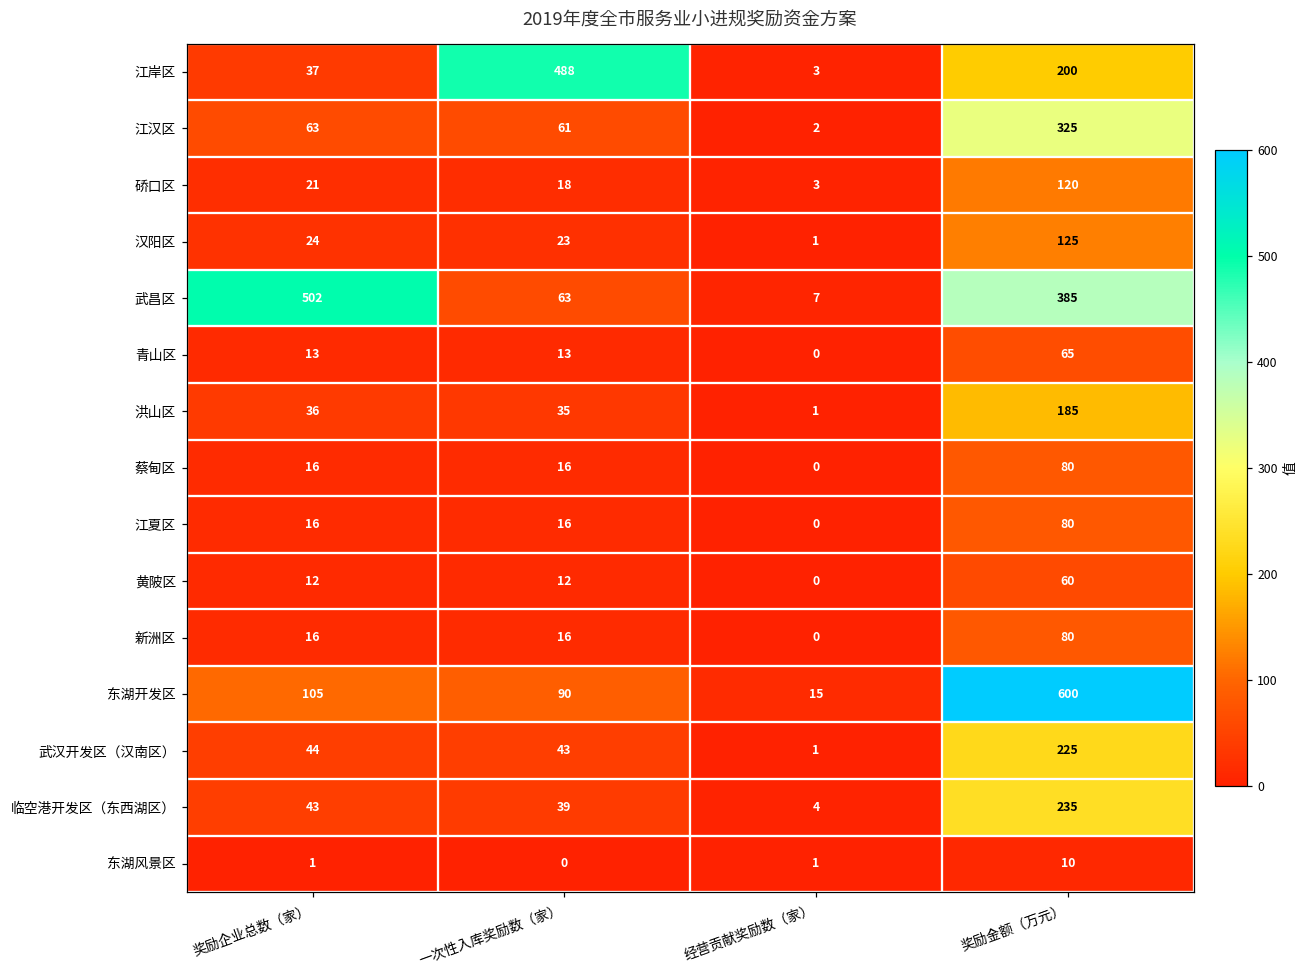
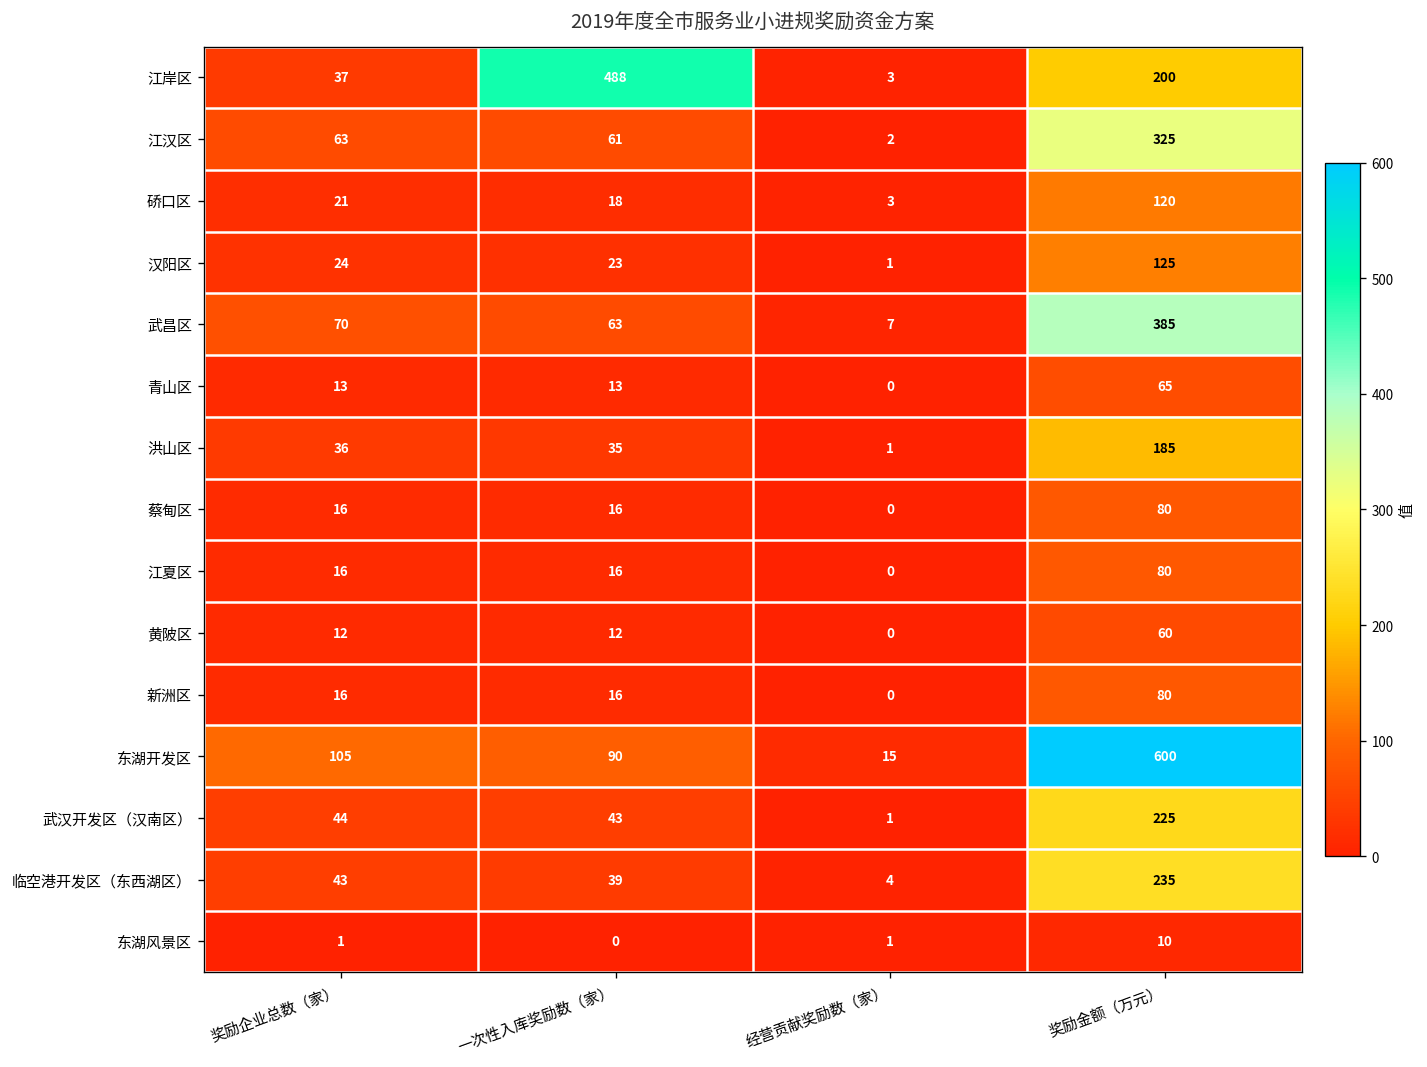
武昌区, 奖励企业总数（家）: 502 -> 70
